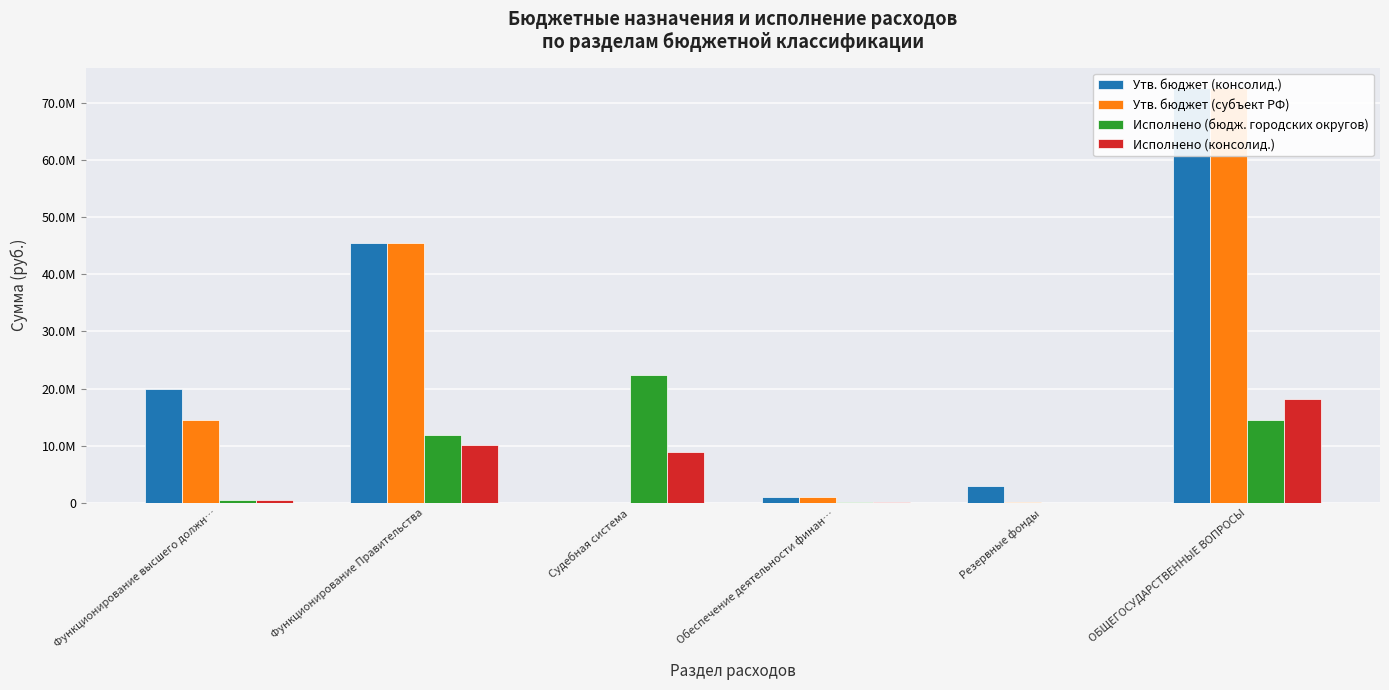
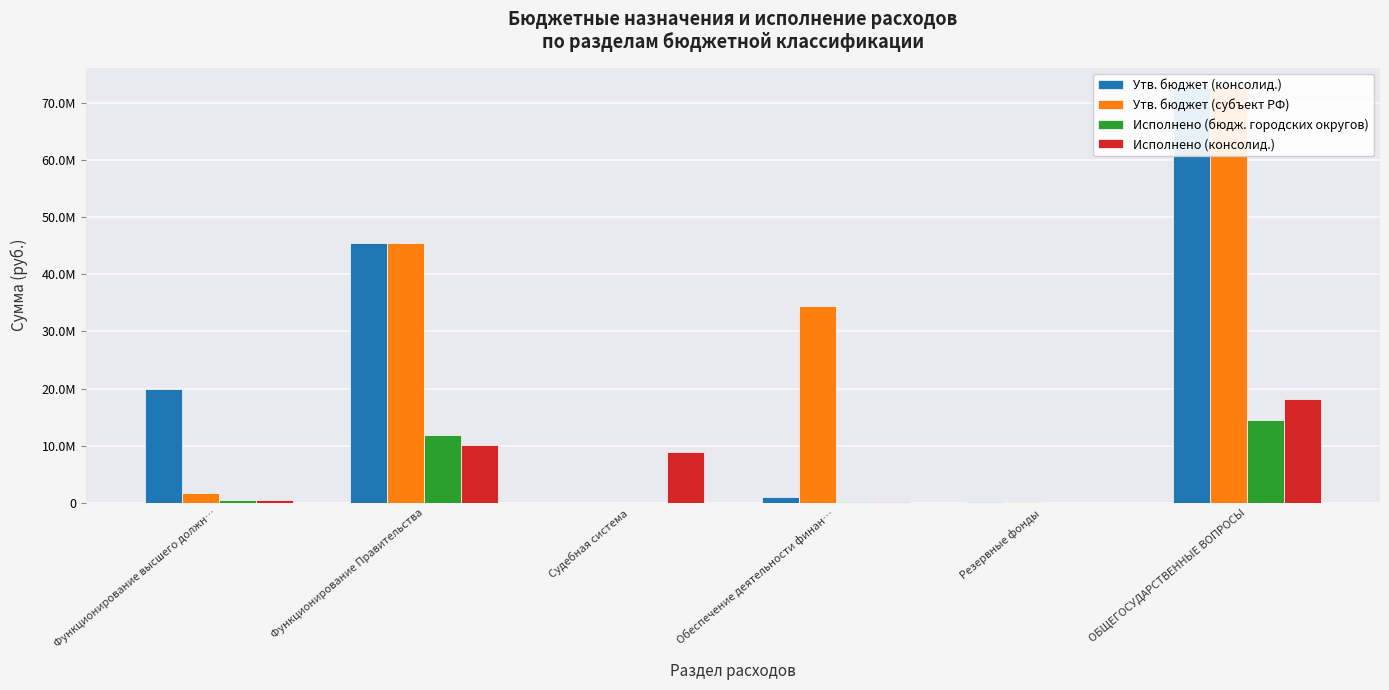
Утв. бюджет (субъект РФ), Функционирование высшего должн…: 14000000 -> 2000000
Исполнено (бюдж. городских округов), Судебная система: 22000000 -> 0
Утв. бюджет (субъект РФ), Обеспечение деятельности финан…: 1000000 -> 34000000
Утв. бюджет (консолид.), Резервные фонды: 3000000 -> 0
